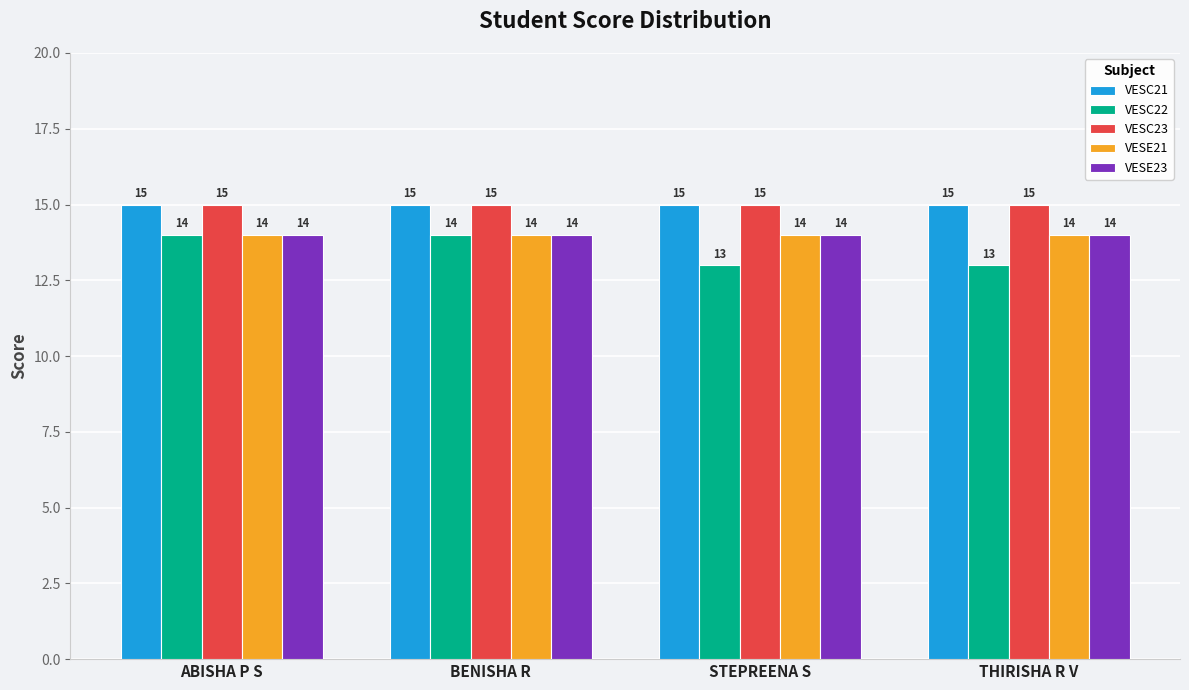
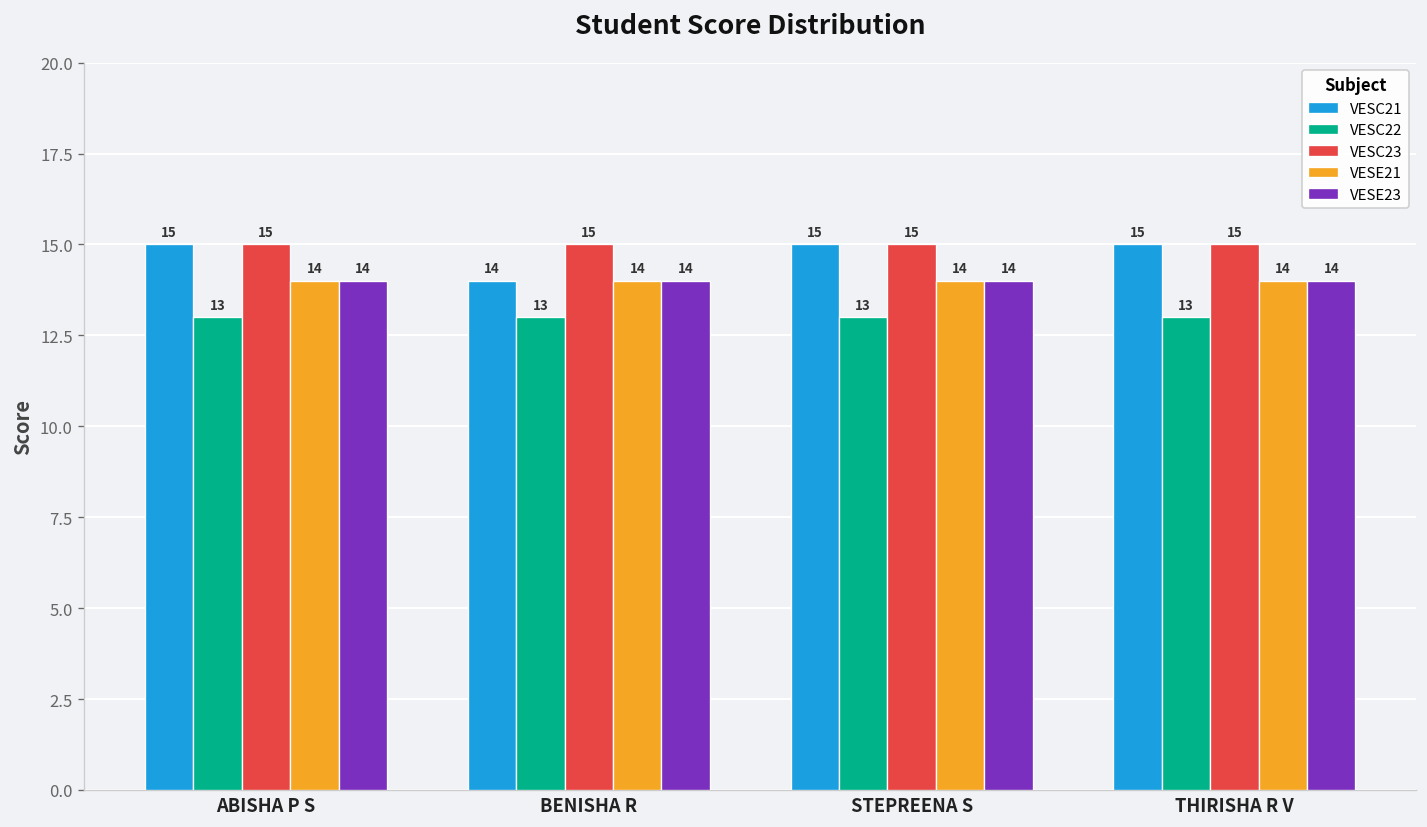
VESC22, ABISHA P S: 14 -> 13
VESC21, BENISHA R: 15 -> 14
VESC22, BENISHA R: 14 -> 13
